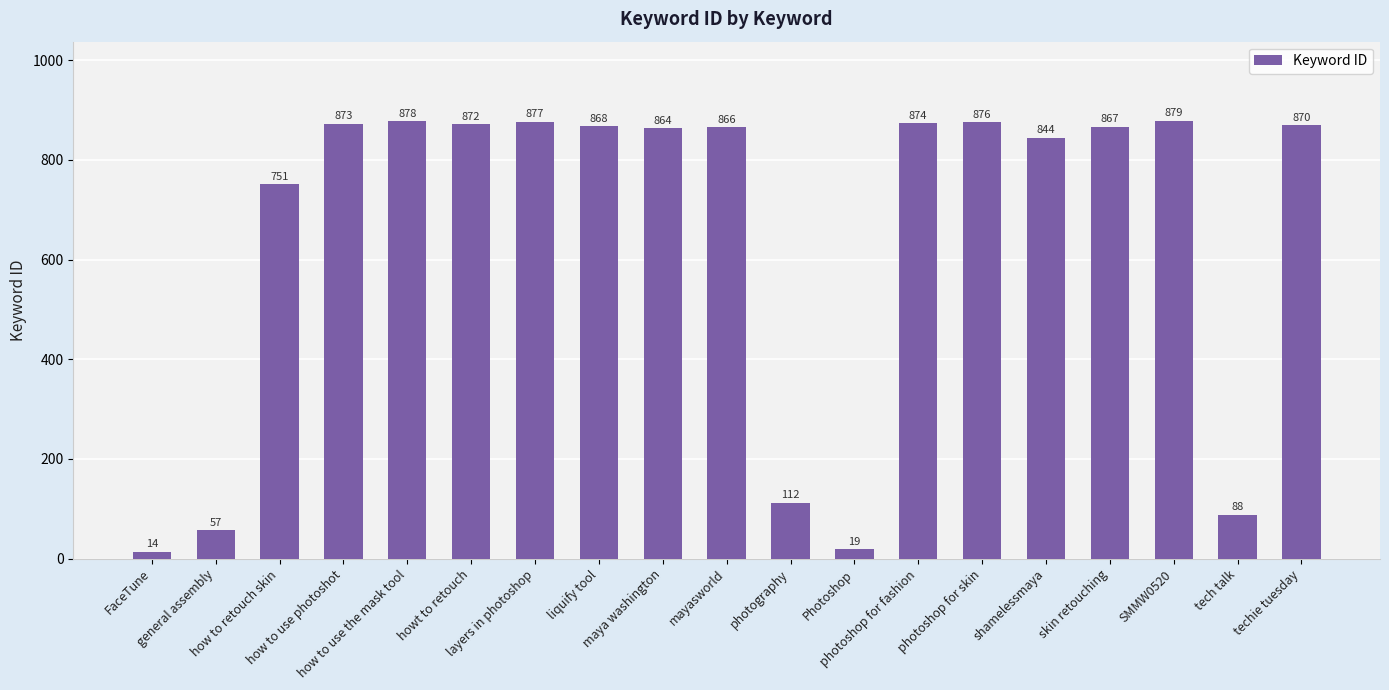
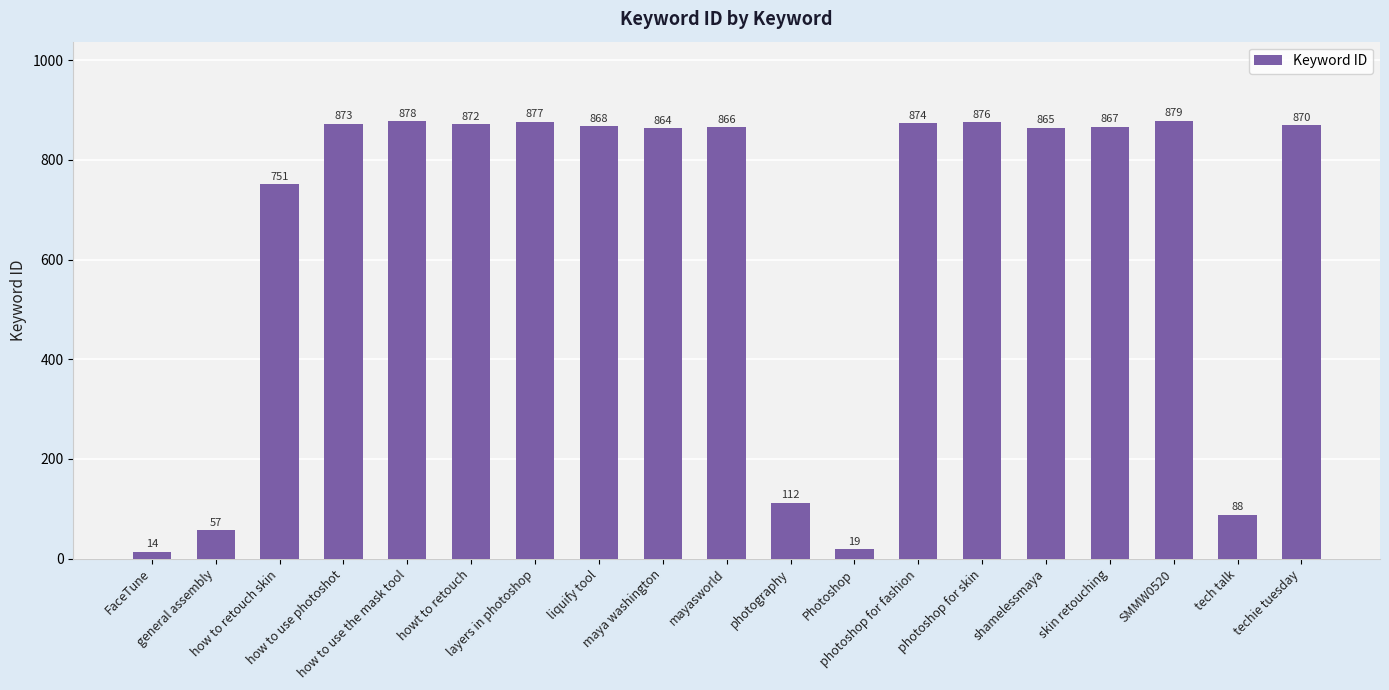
shamelessmaya: 844 -> 865
